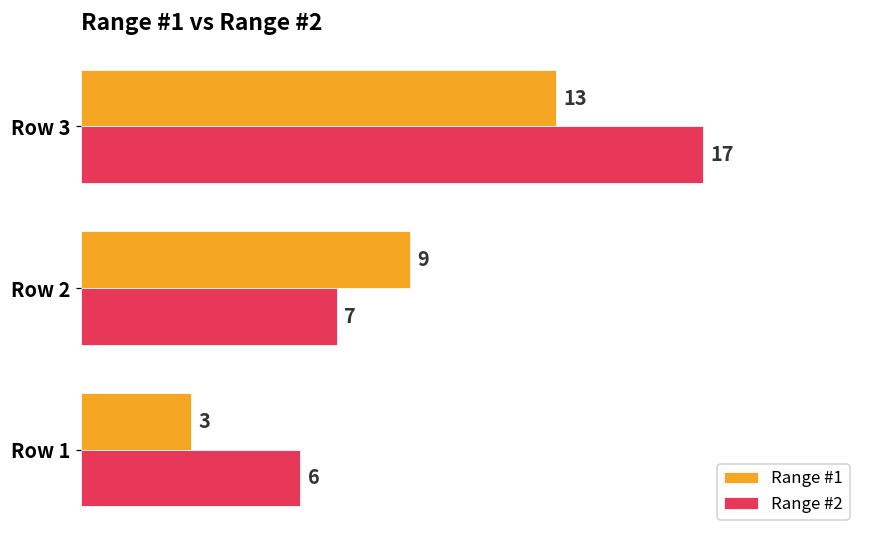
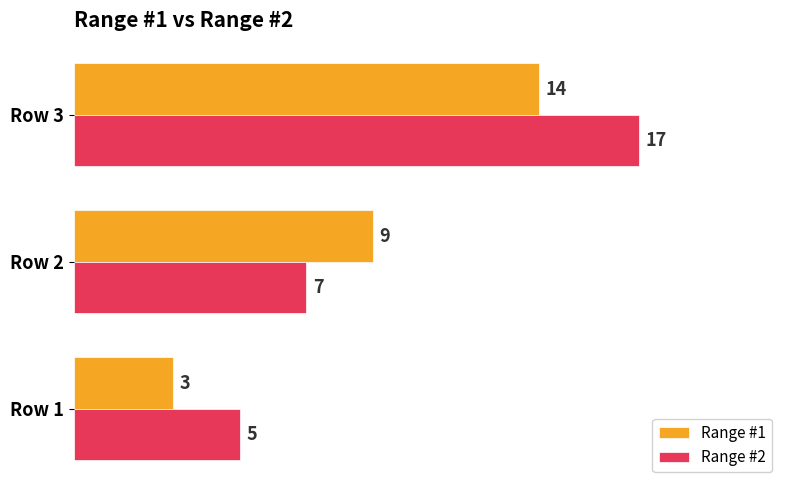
Range #1, Row 3: 13 -> 14
Range #2, Row 1: 6 -> 5
